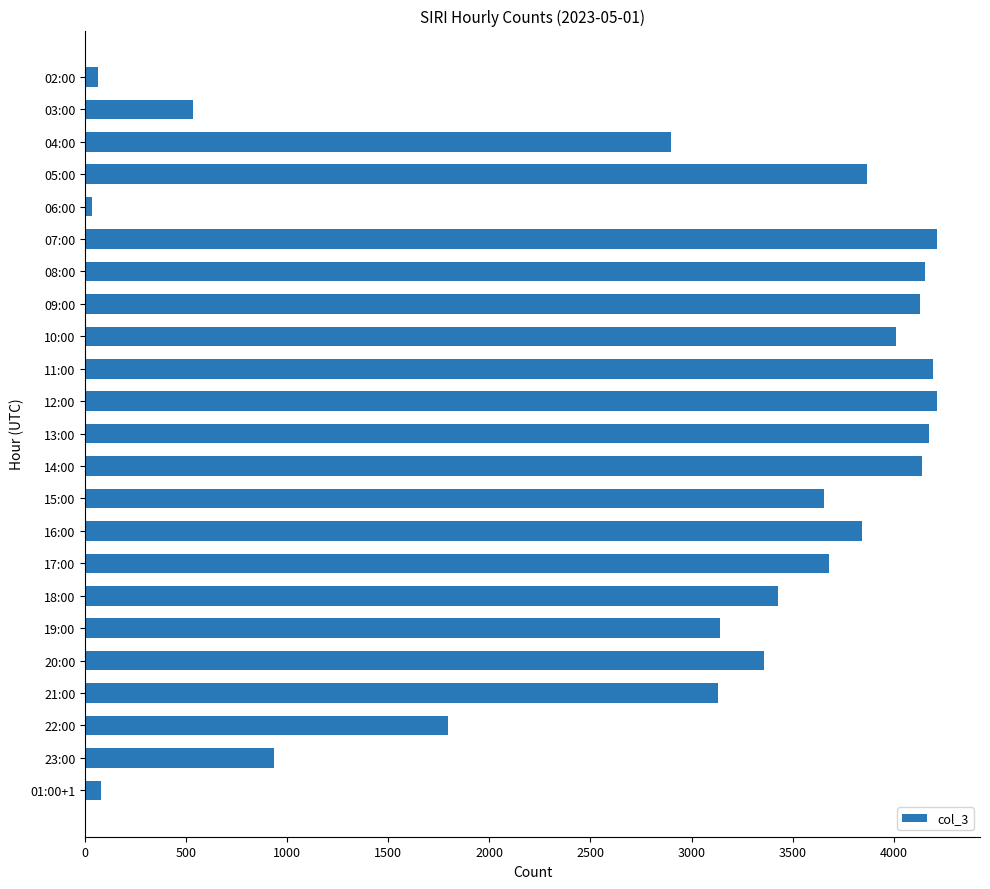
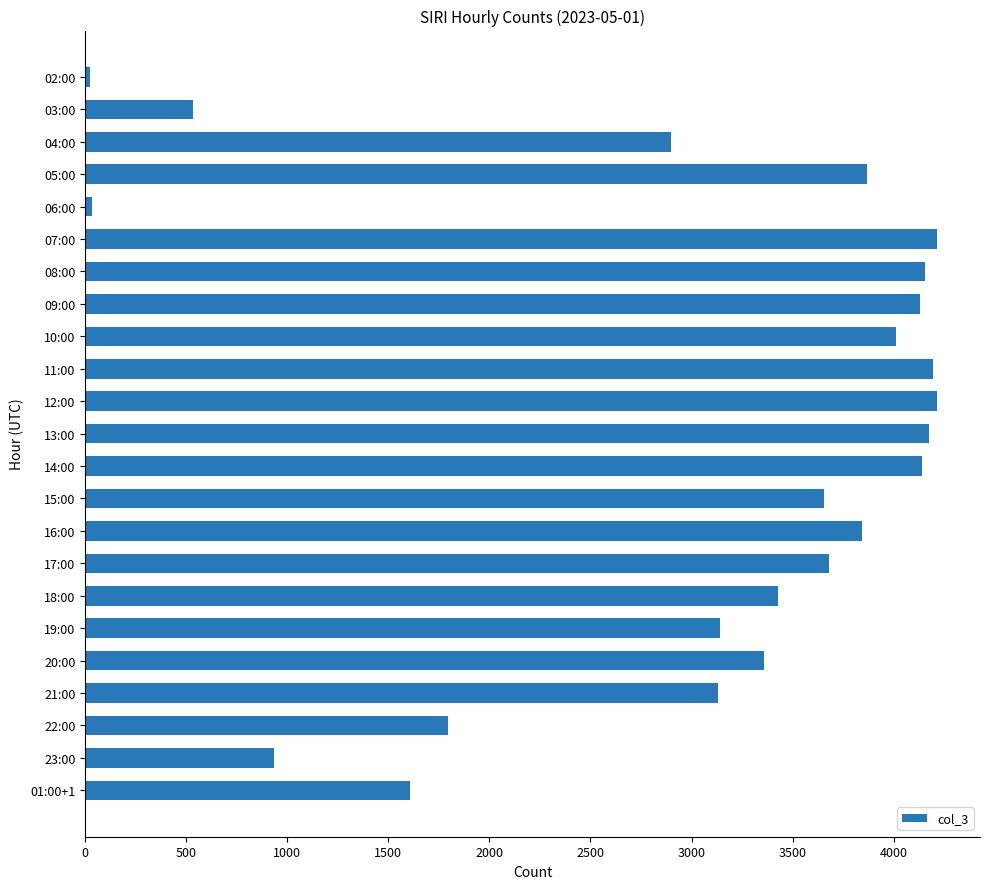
02:00: 70 -> 20
01:00+1: 80 -> 1610
